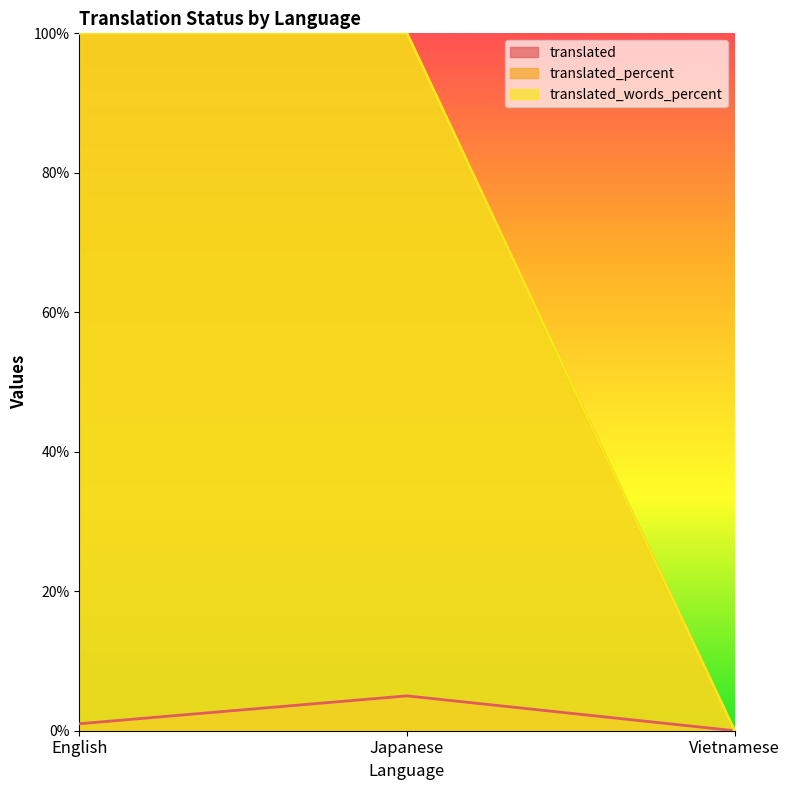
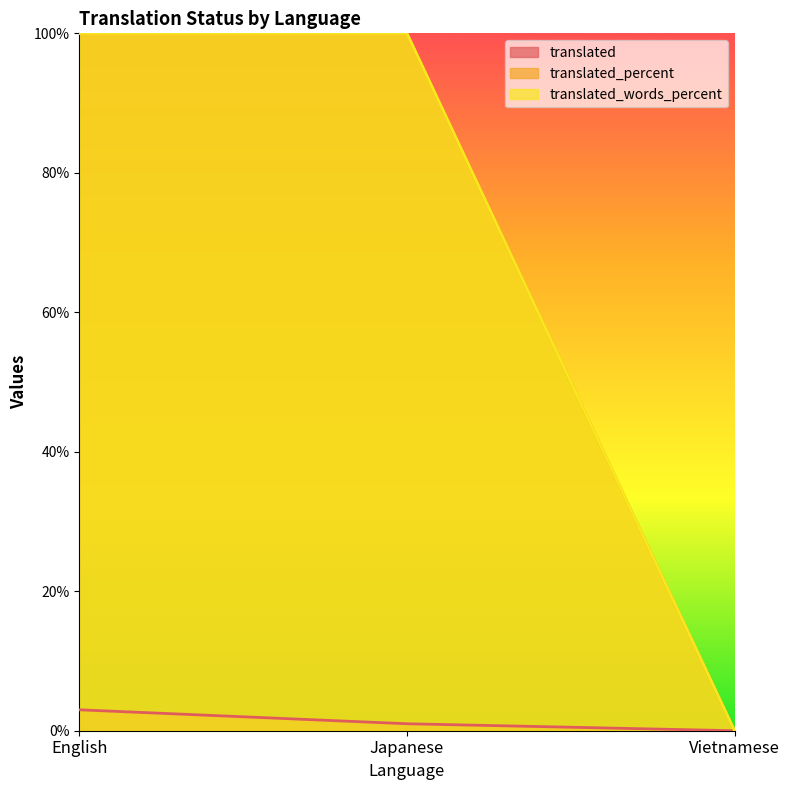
translated, English: 1% -> 3%
translated, Japanese: 5% -> 1%
